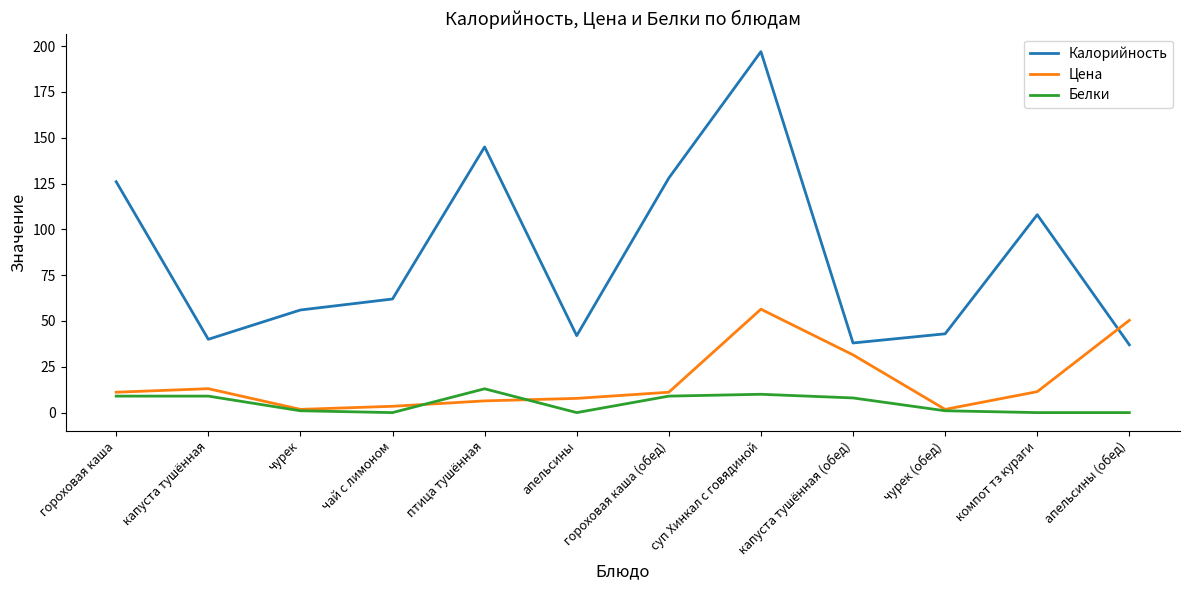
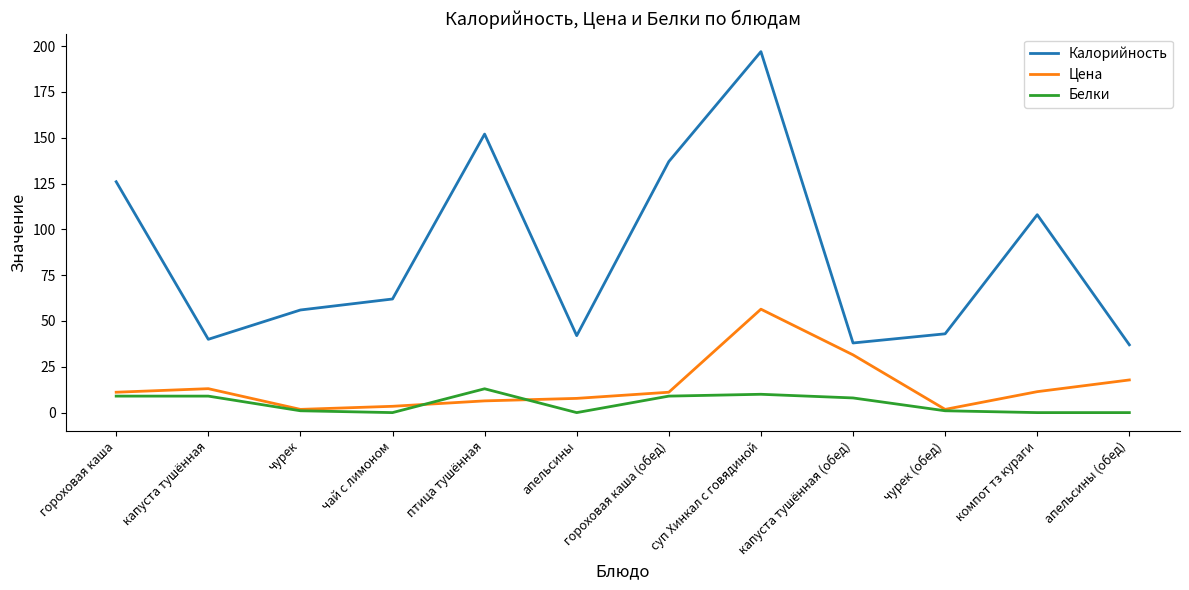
Калорийность, птица тушённая: 145 -> 152
Калорийность, гороховая каша (обед): 128 -> 137
Цена, апельсины (обед): 50 -> 18
